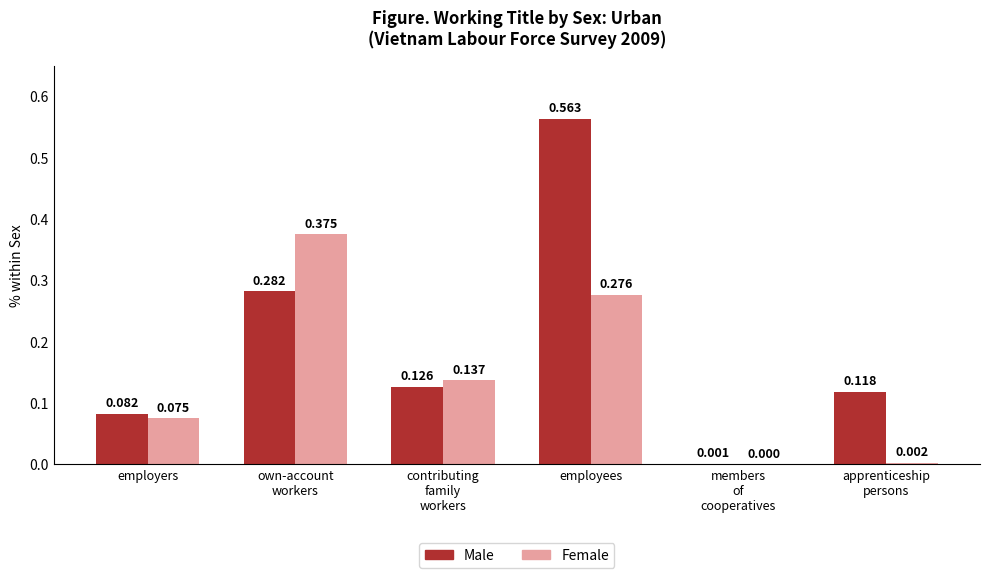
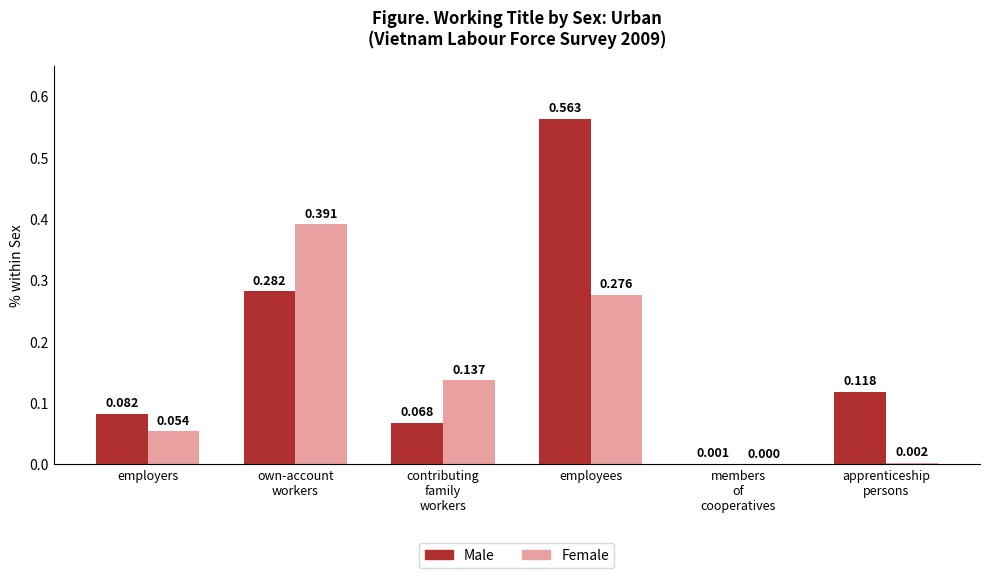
Female, employers: 0.075 -> 0.054
Female, own-account workers: 0.375 -> 0.391
Male, contributing family workers: 0.126 -> 0.068
